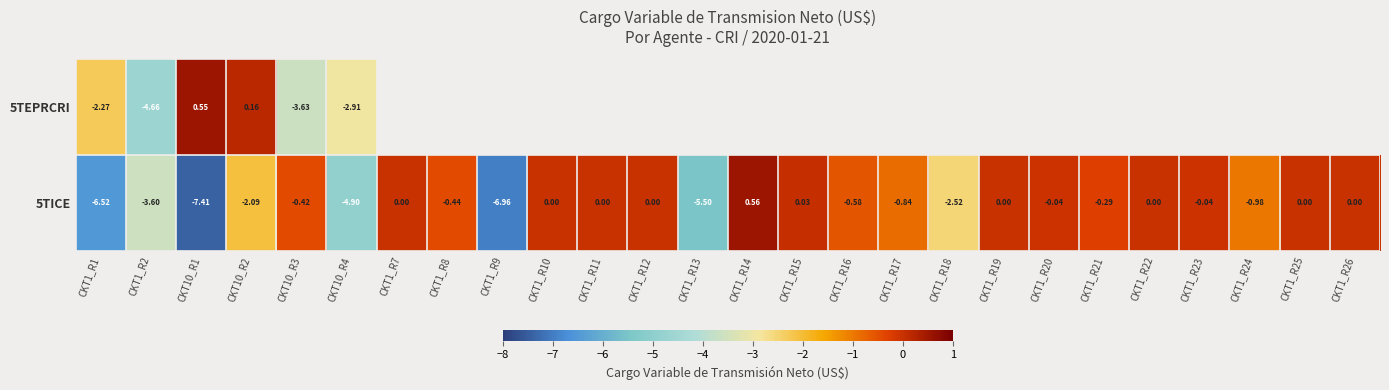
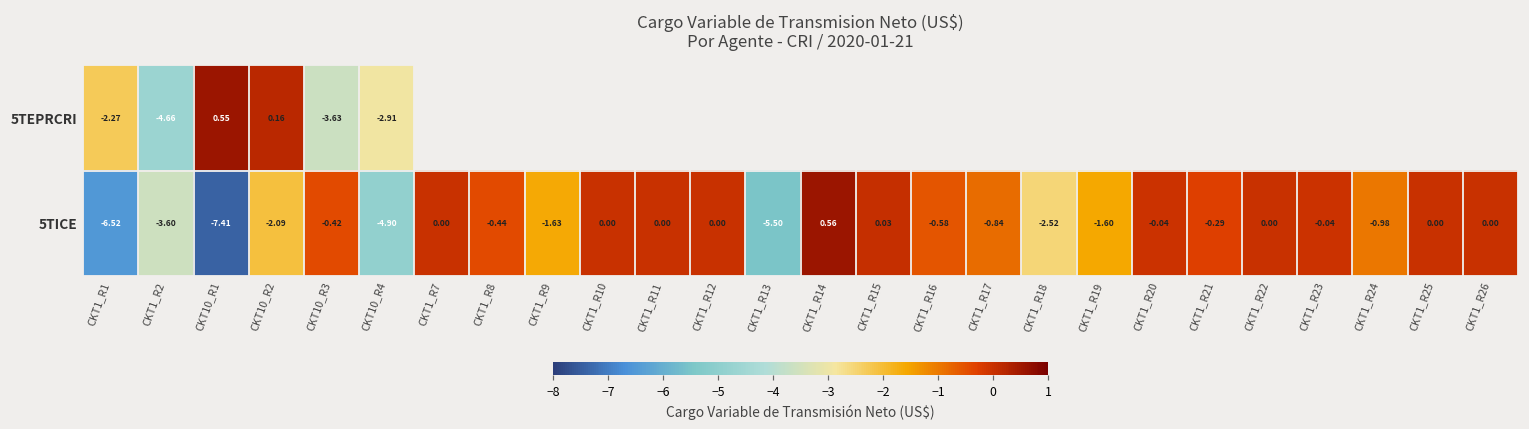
5TICE, CKT1_R9: -6.96 -> -1.63
5TICE, CKT1_R19: 0.00 -> -1.60
